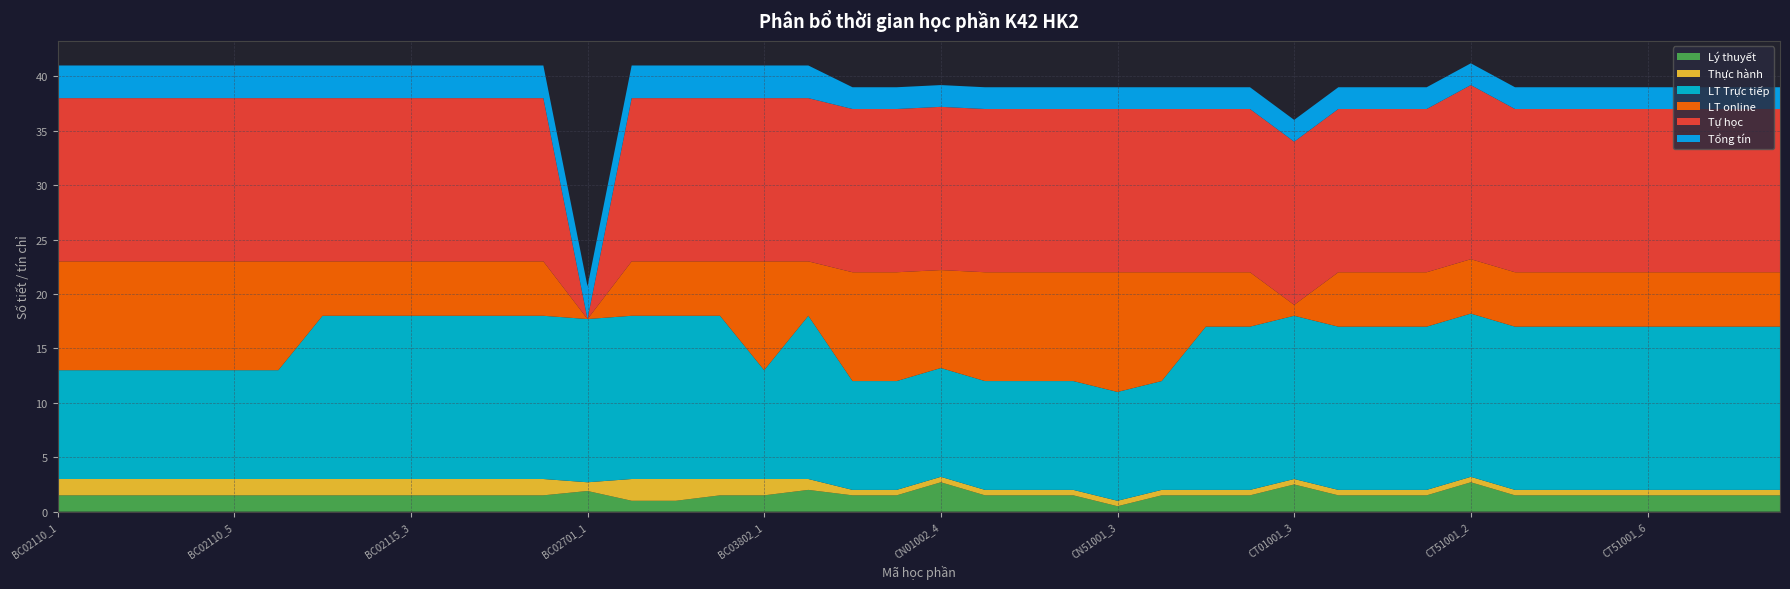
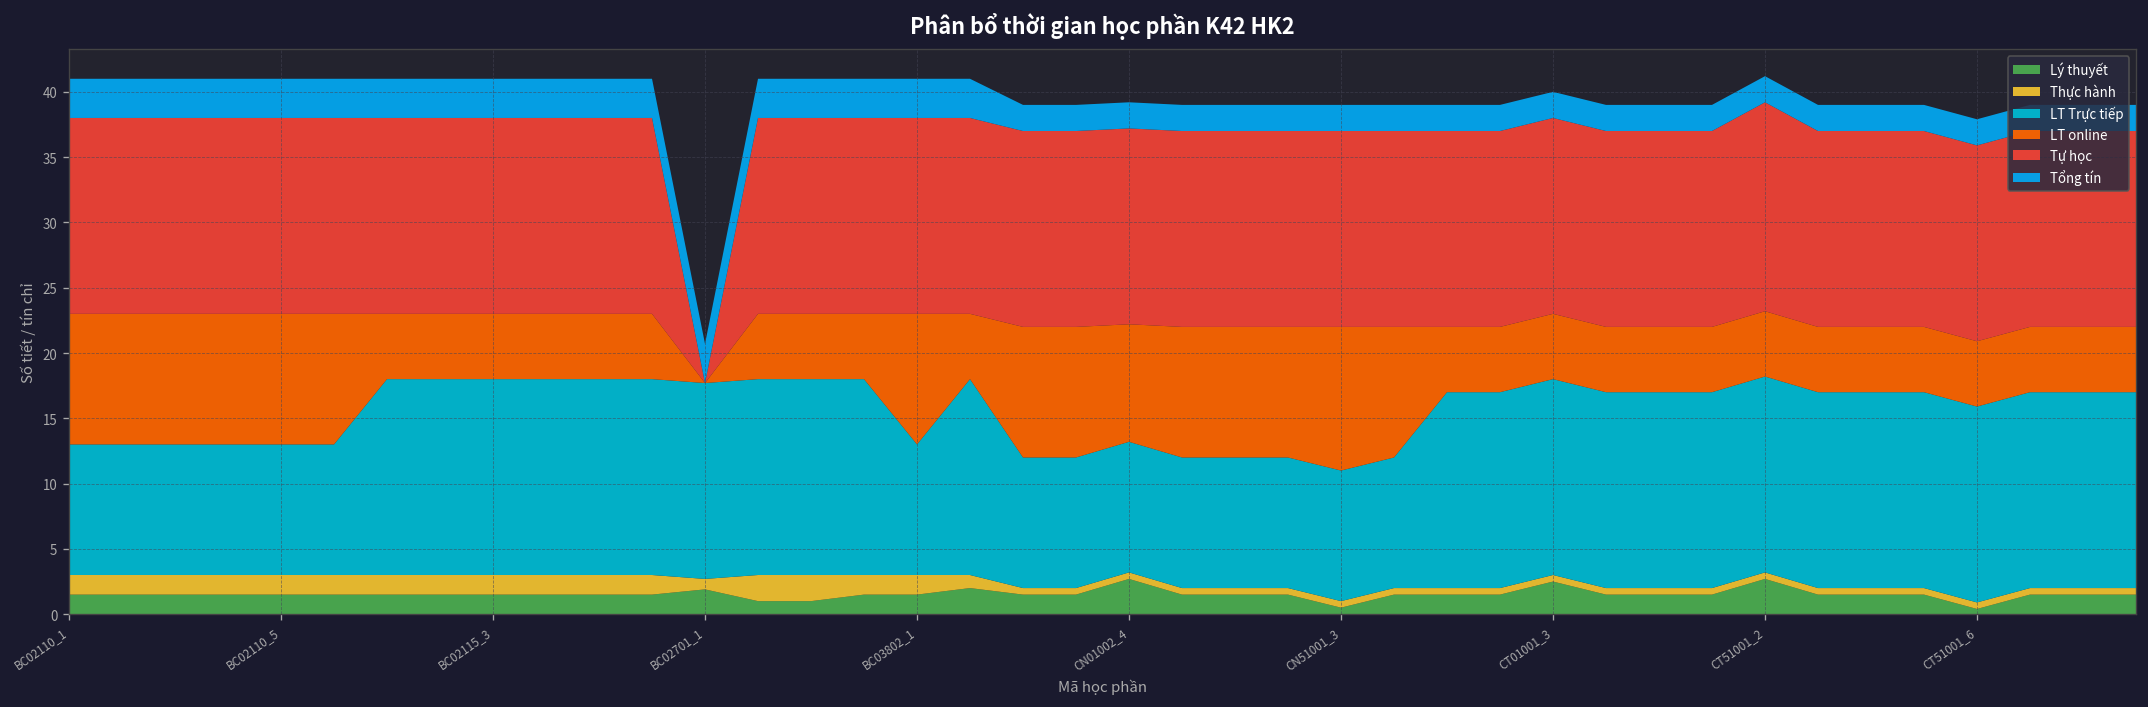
LT online, CT01001_3: 1 -> 5
Lý thuyết, CT51001_6: 1.5 -> 0.4
